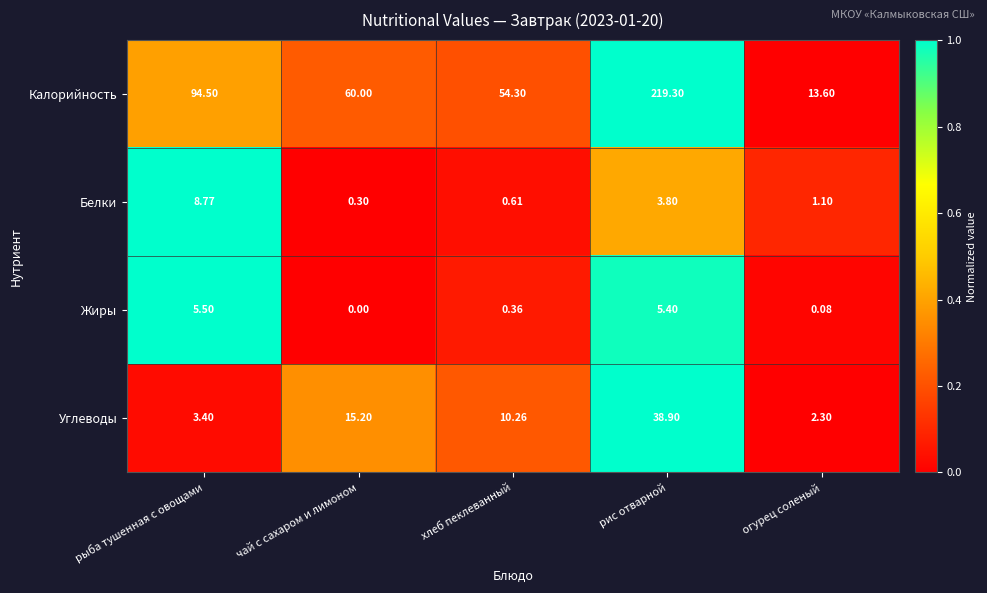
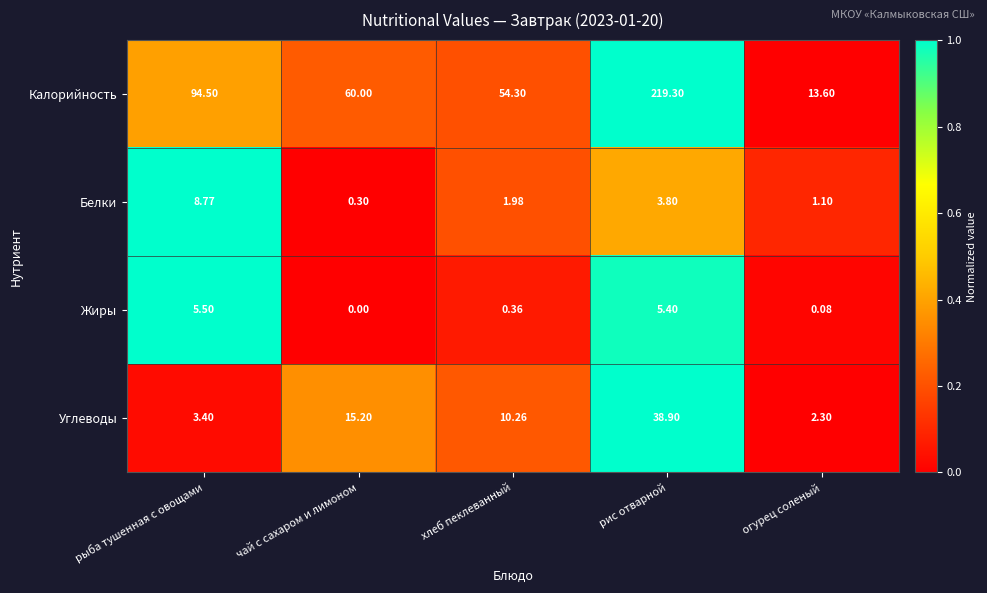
Белки, хлеб пеклеванный: 0.61 -> 1.98
